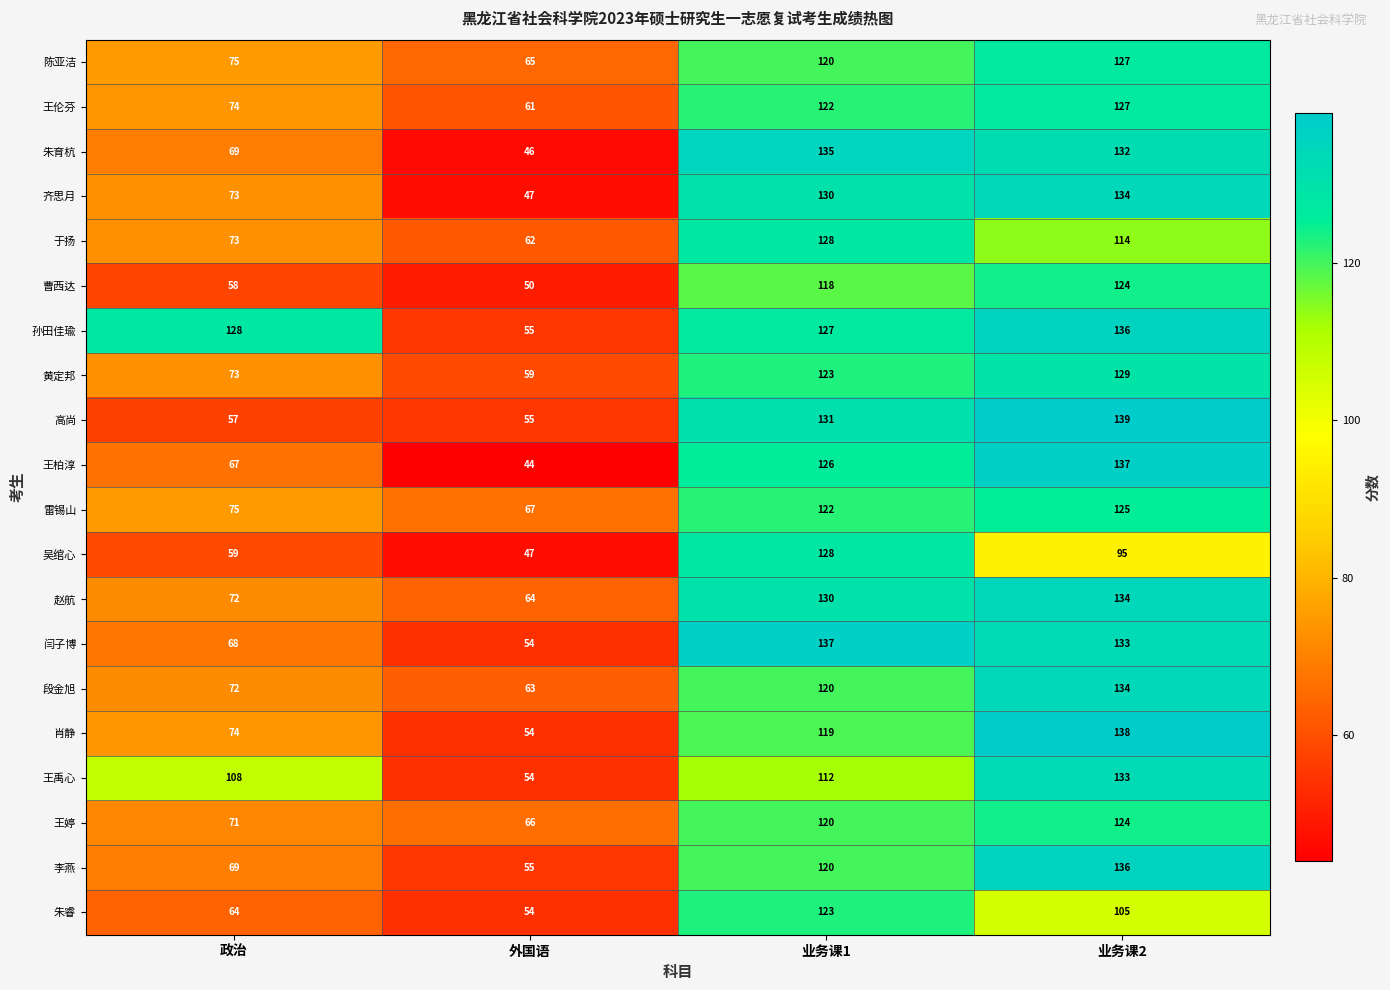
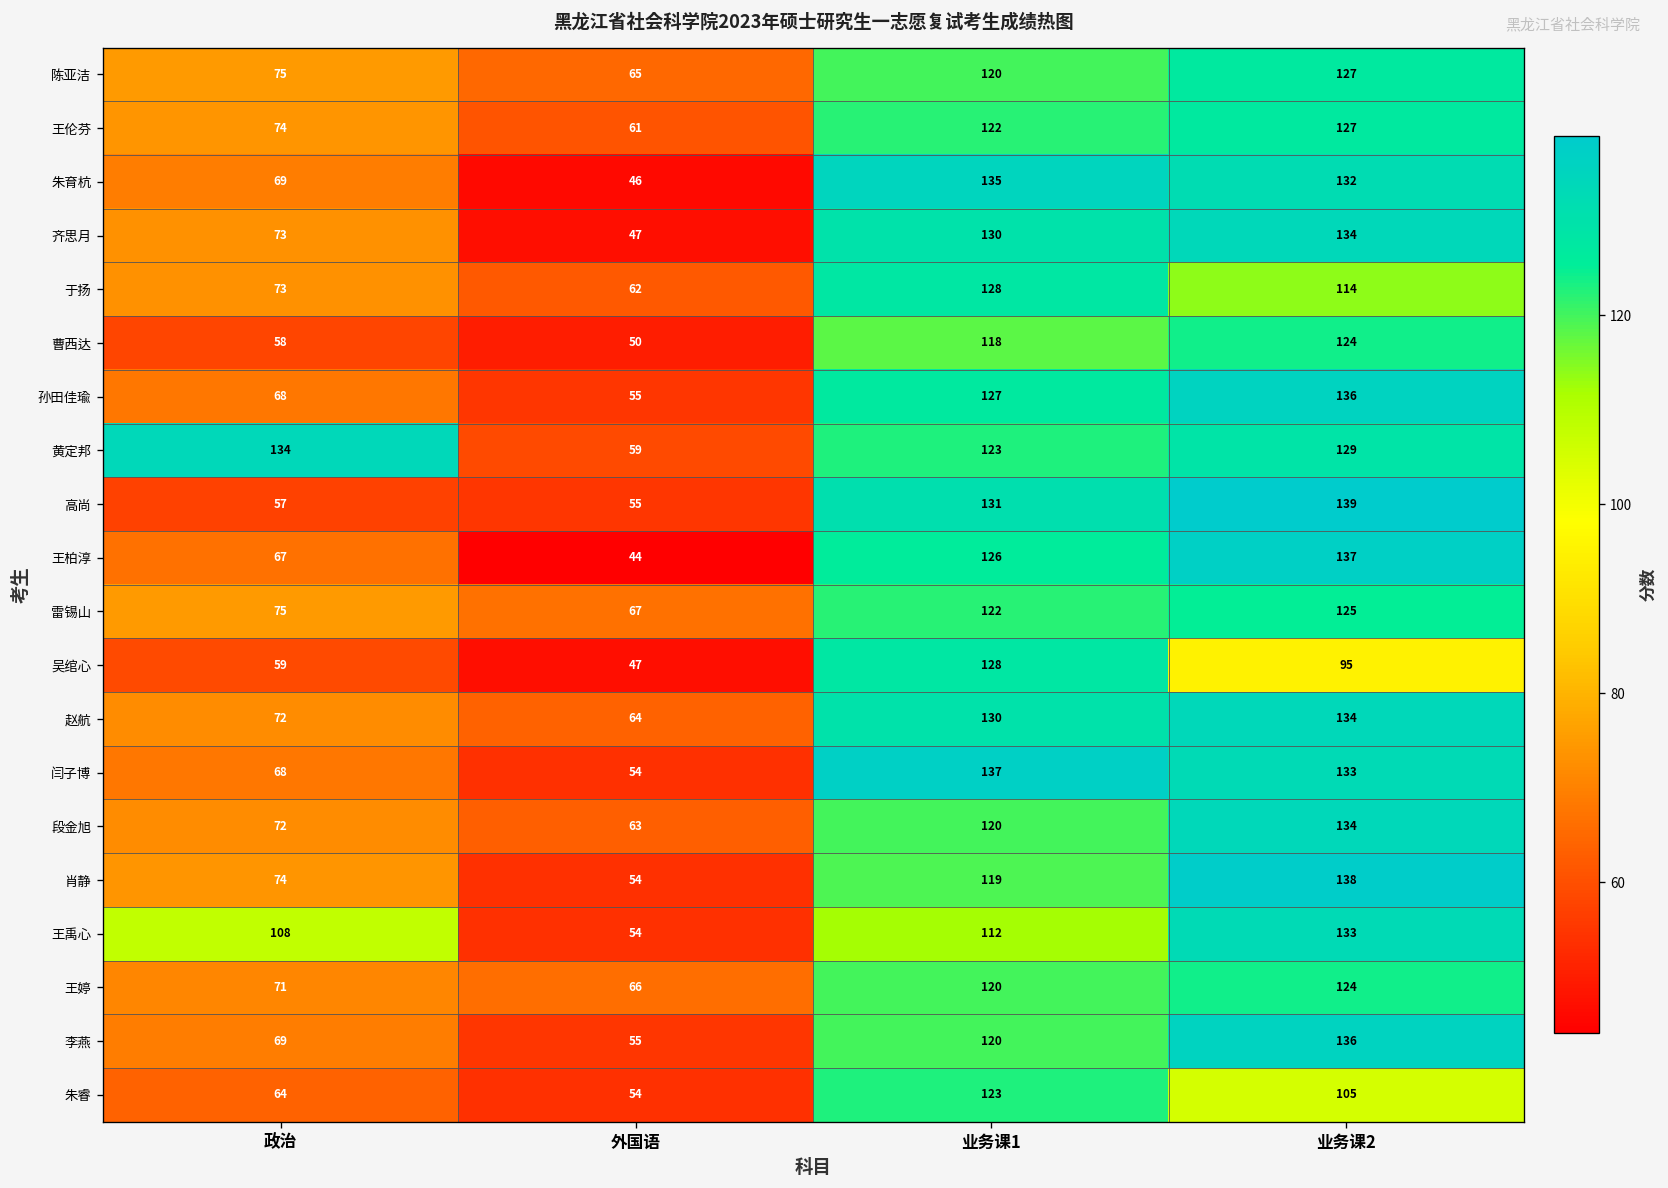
孙田佳瑜, 政治: 128 -> 68
黄定邦, 政治: 73 -> 134
